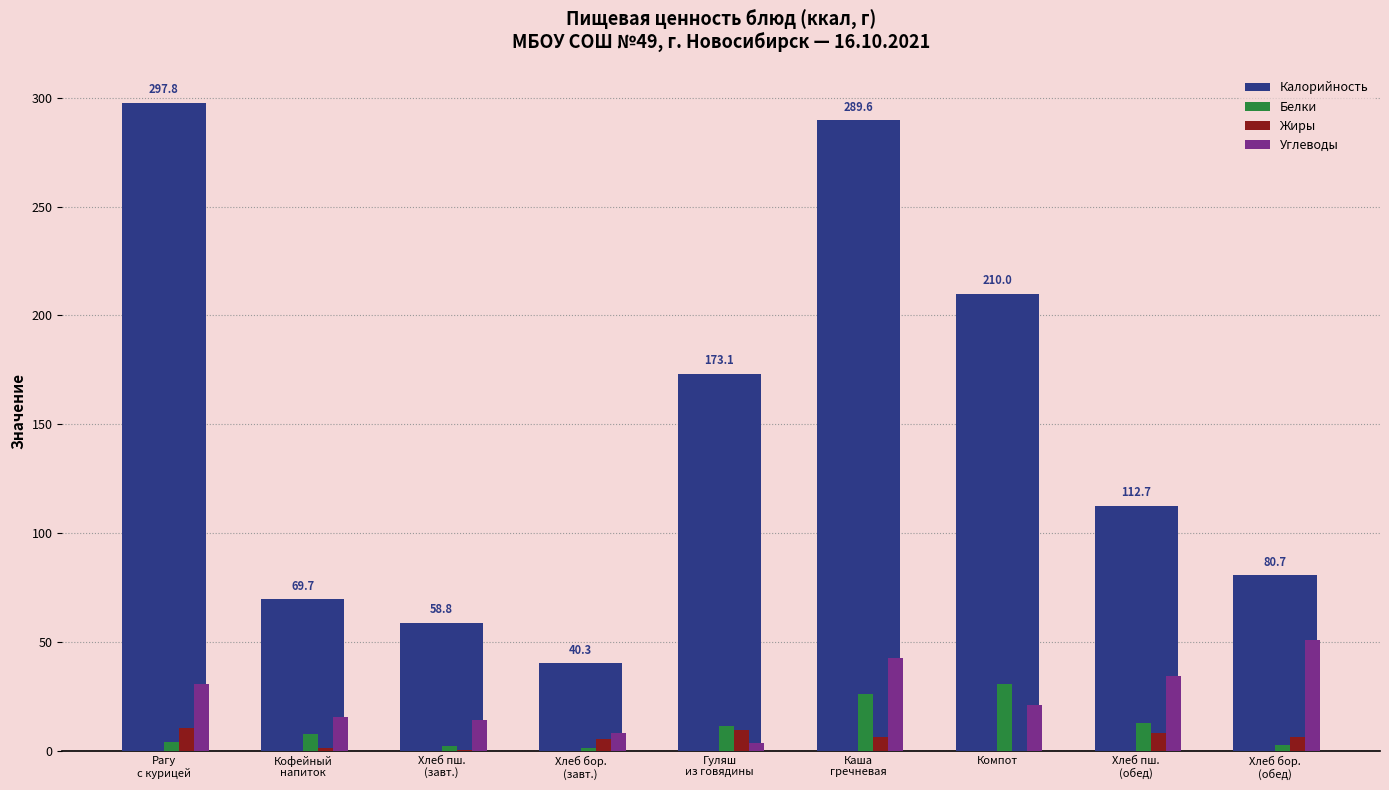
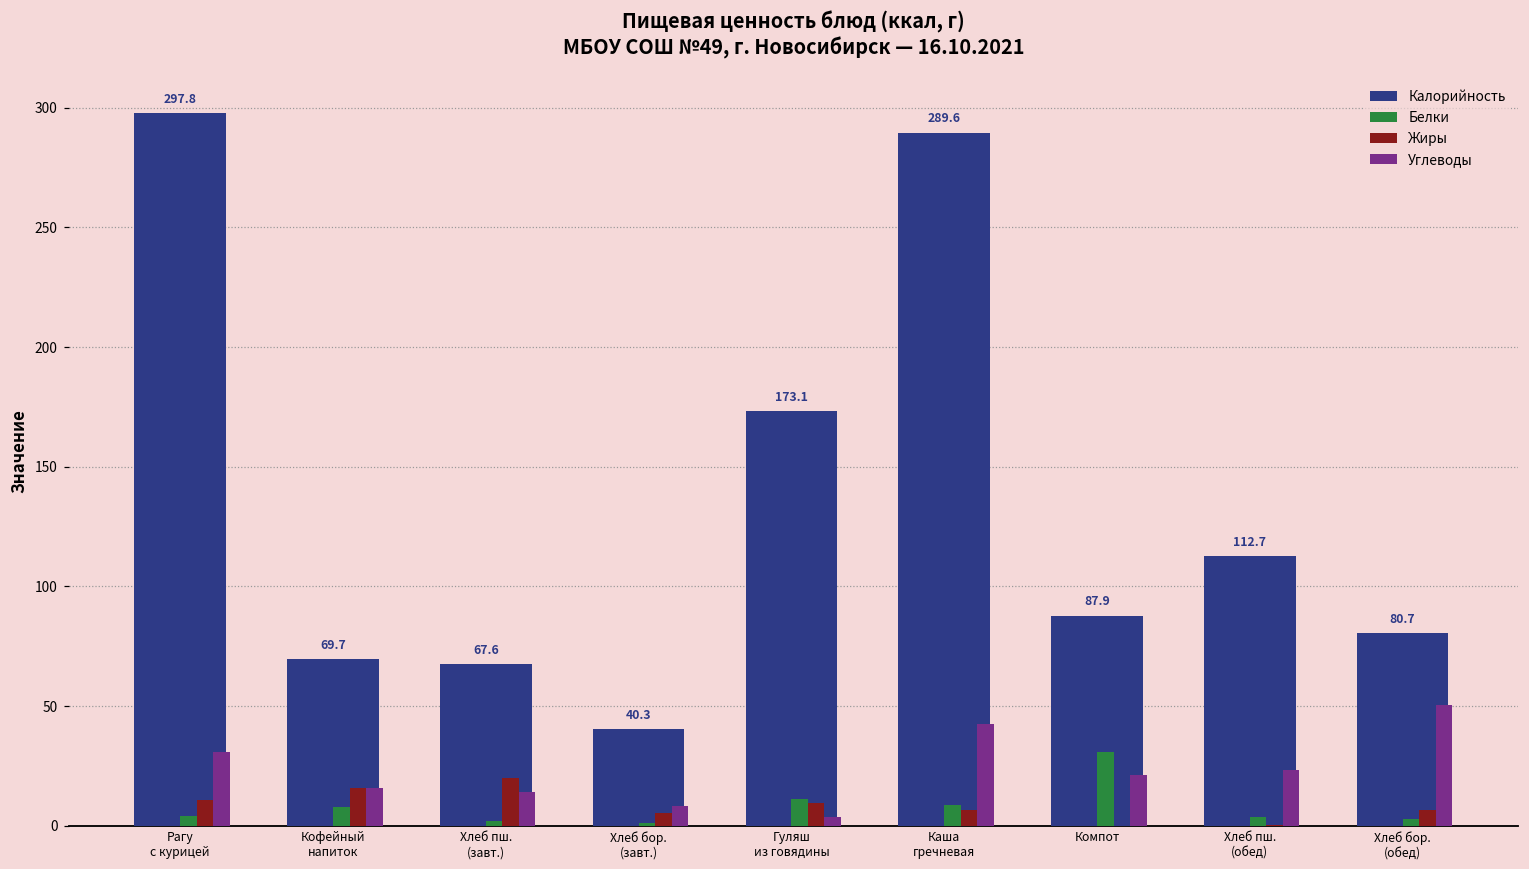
Жиры, Кофейный напиток: 1 -> 16
Калорийность, Хлеб пш. (завт.): 58.8 -> 67.6
Жиры, Хлеб пш. (завт.): 0 -> 20
Белки, Каша гречневая: 26 -> 9
Калорийность, Компот: 210.0 -> 87.9
Белки, Хлеб пш. (обед): 13 -> 4
Жиры, Хлеб пш. (обед): 8 -> 0
Углеводы, Хлеб пш. (обед): 35 -> 23
